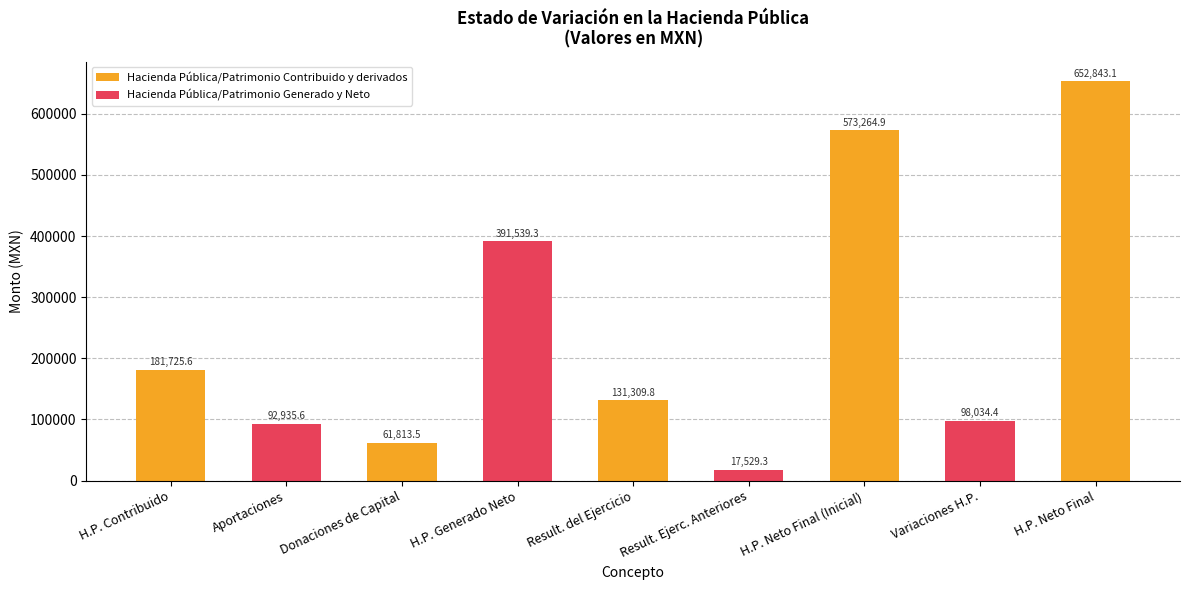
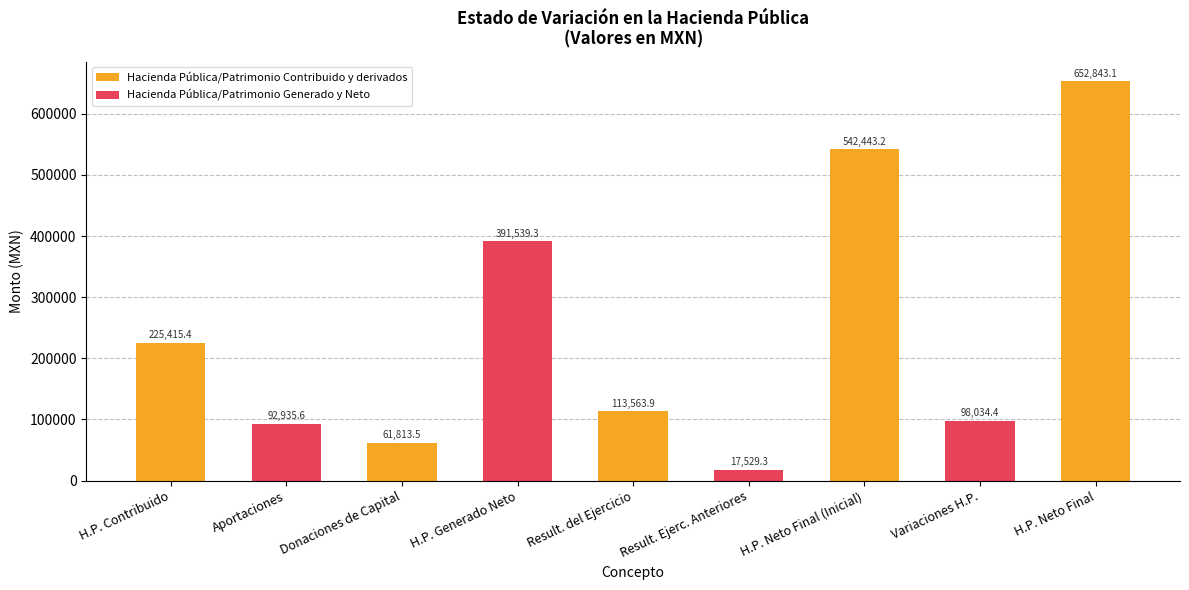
Hacienda Pública/Patrimonio Contribuido y derivados, H.P. Contribuido: 181,725.6 -> 225,415.4
Hacienda Pública/Patrimonio Contribuido y derivados, Result. del Ejercicio: 131,309.8 -> 113,563.9
Hacienda Pública/Patrimonio Contribuido y derivados, H.P. Neto Final (Inicial): 573,264.9 -> 542,443.2
